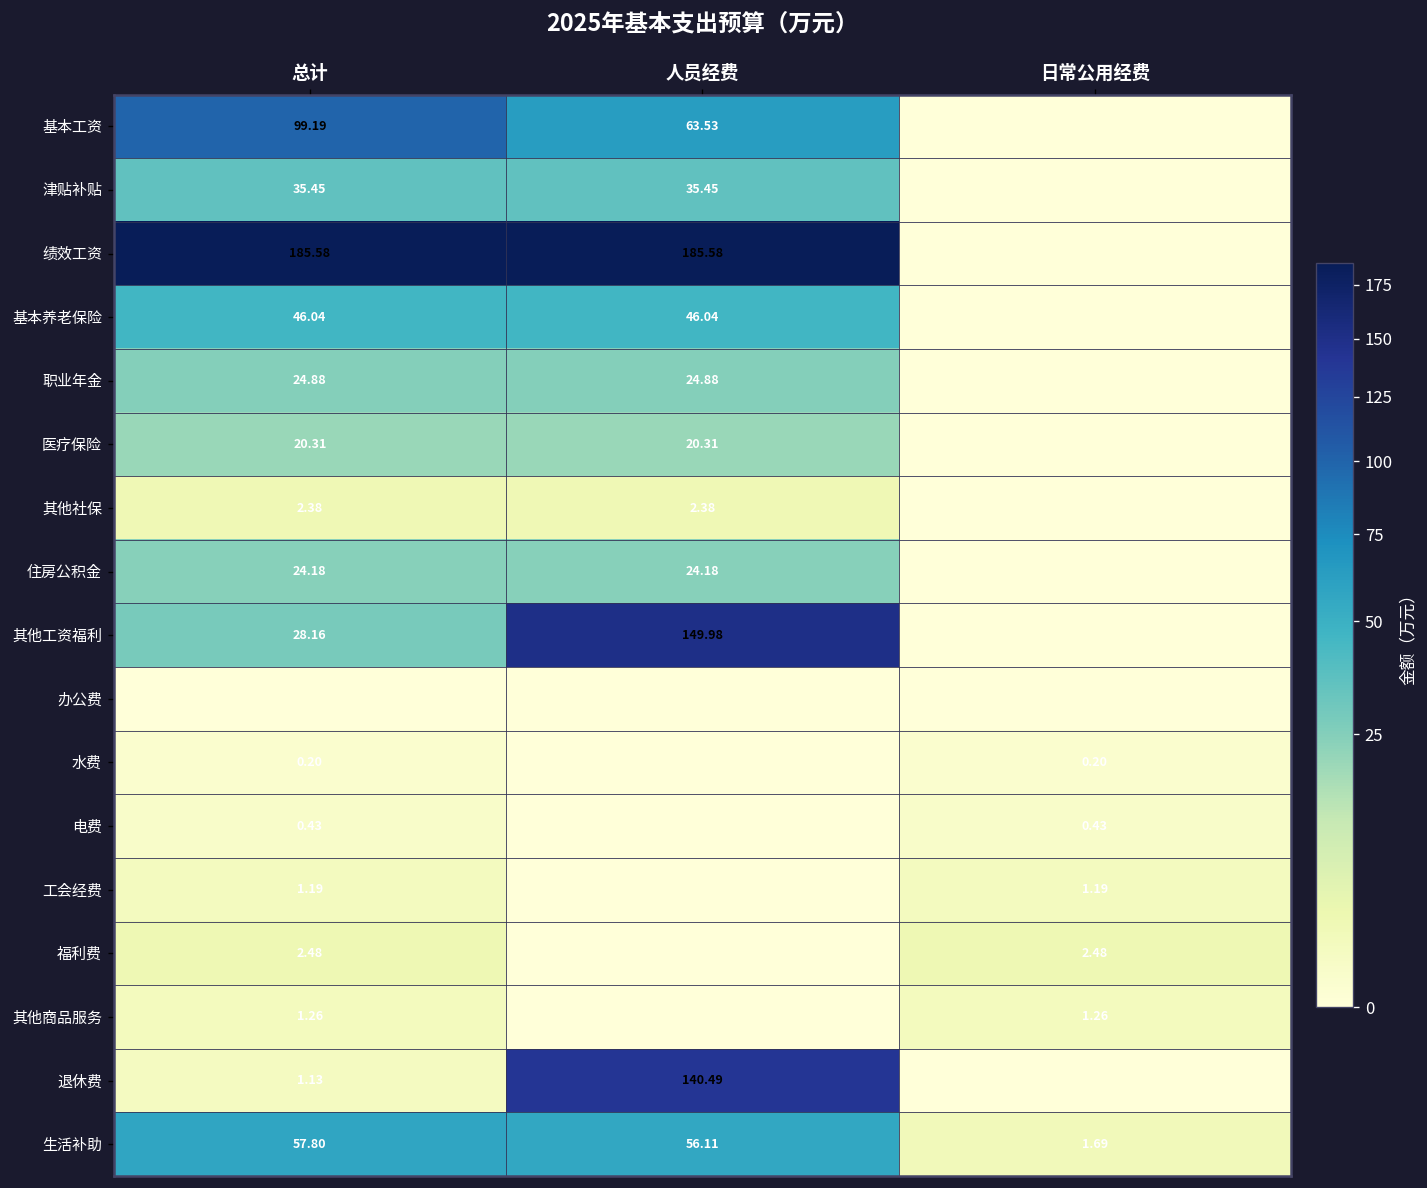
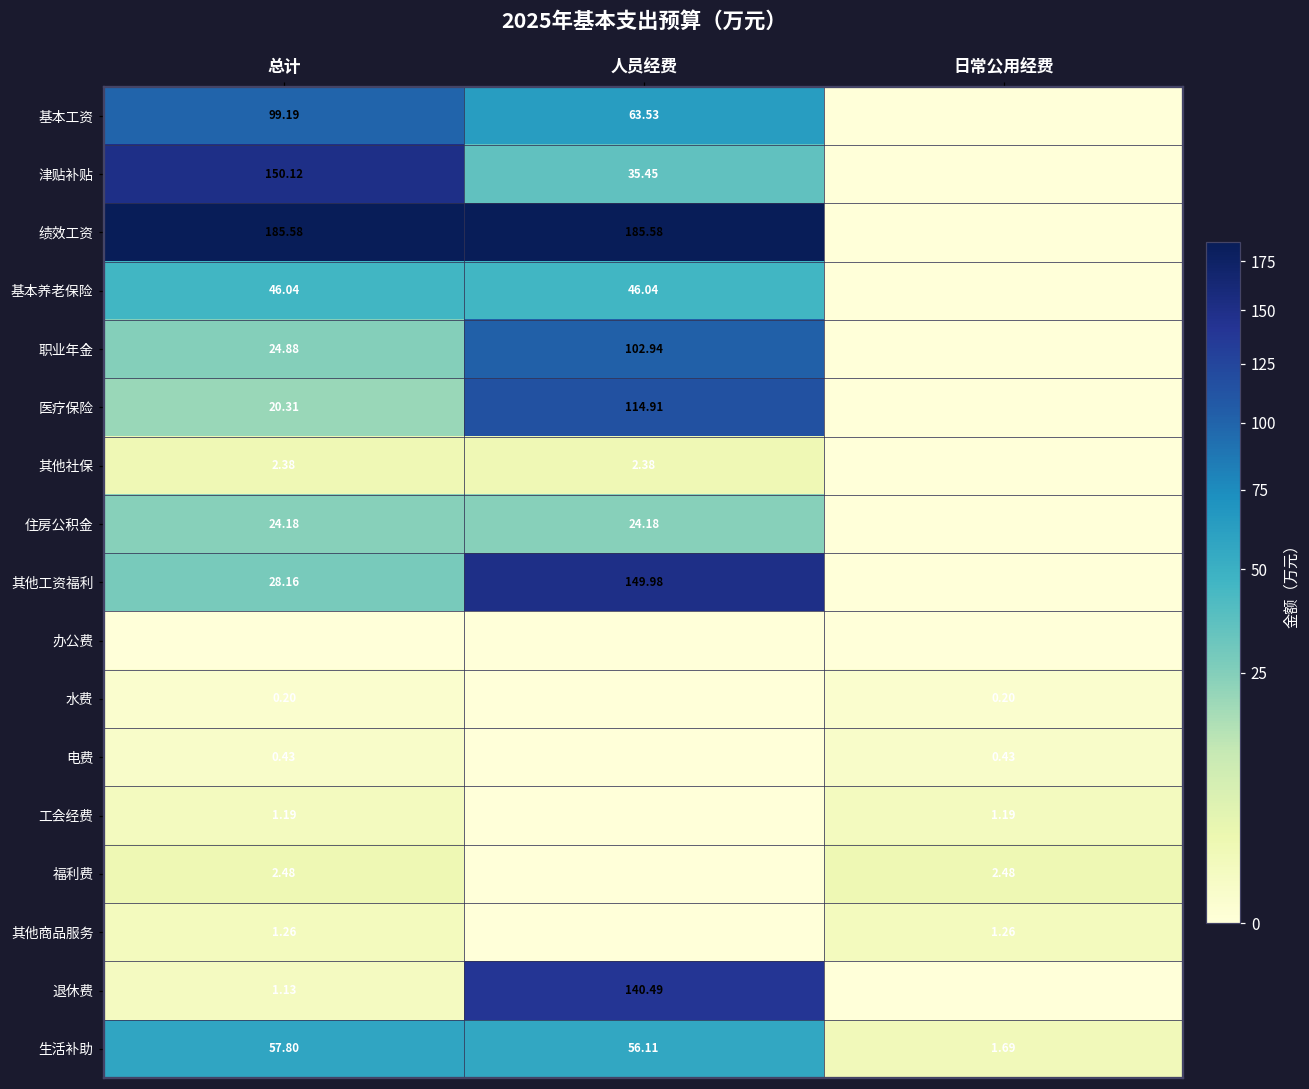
津贴补贴, 总计: 35.45 -> 150.12
职业年金, 人员经费: 24.88 -> 102.94
医疗保险, 人员经费: 20.31 -> 114.91
